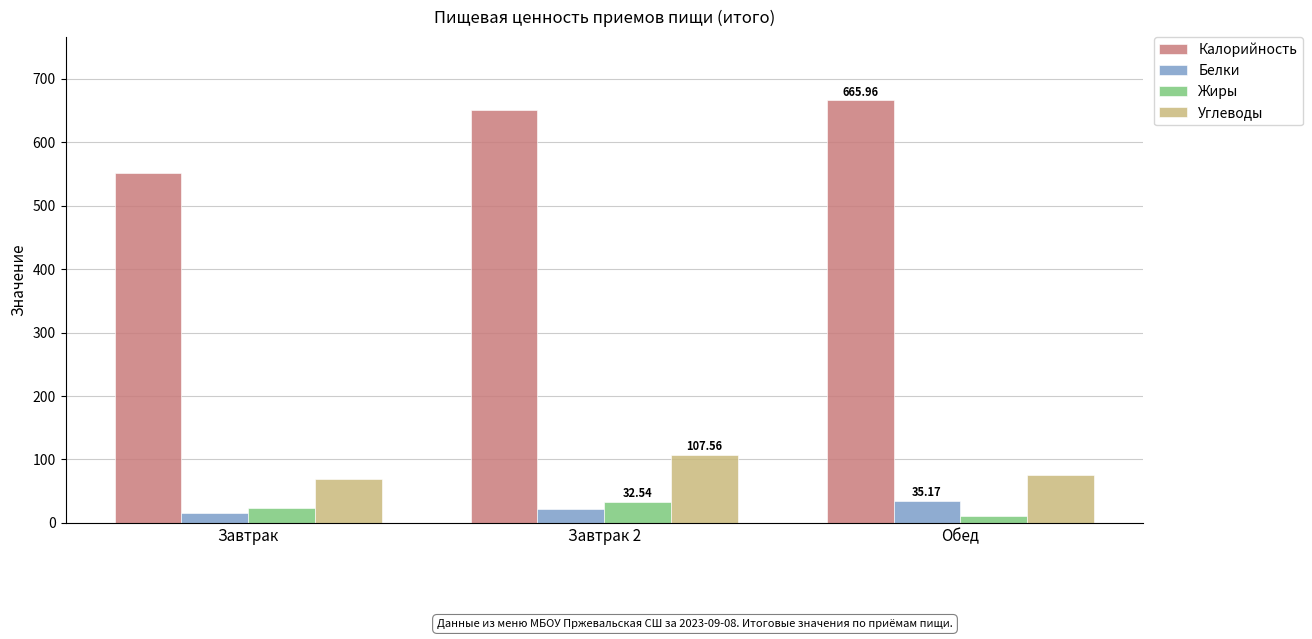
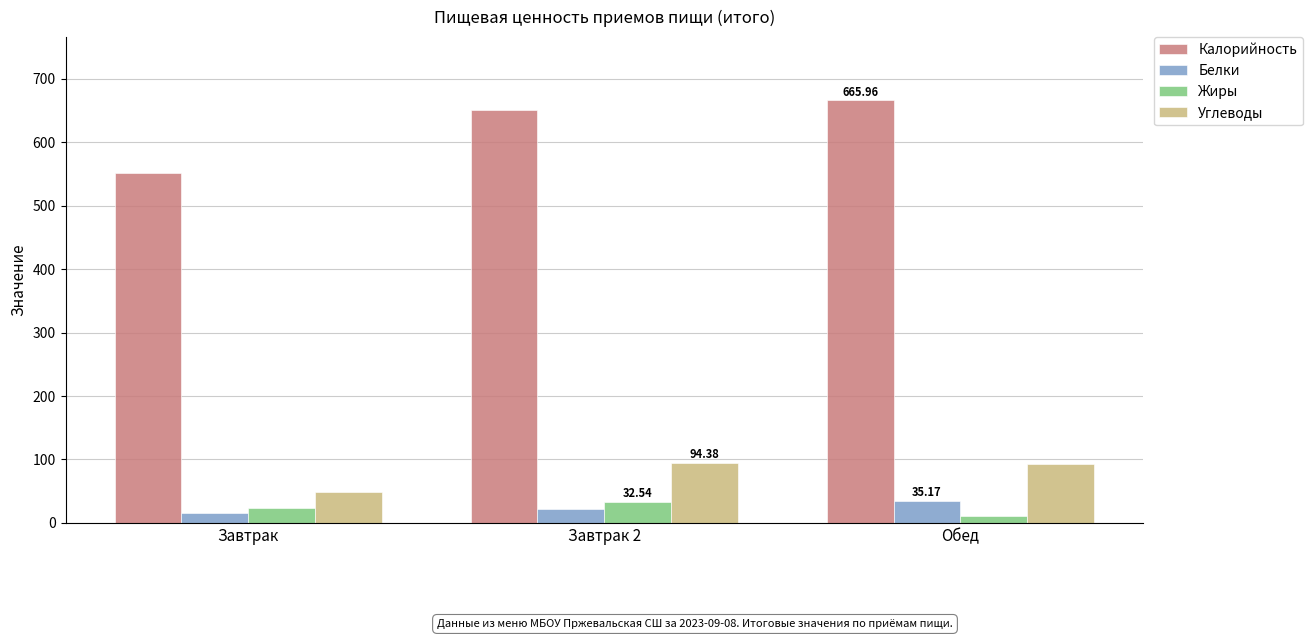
Углеводы, Завтрак: 70 -> 50
Углеводы, Завтрак 2: 107.56 -> 94.38
Углеводы, Обед: 80 -> 90
